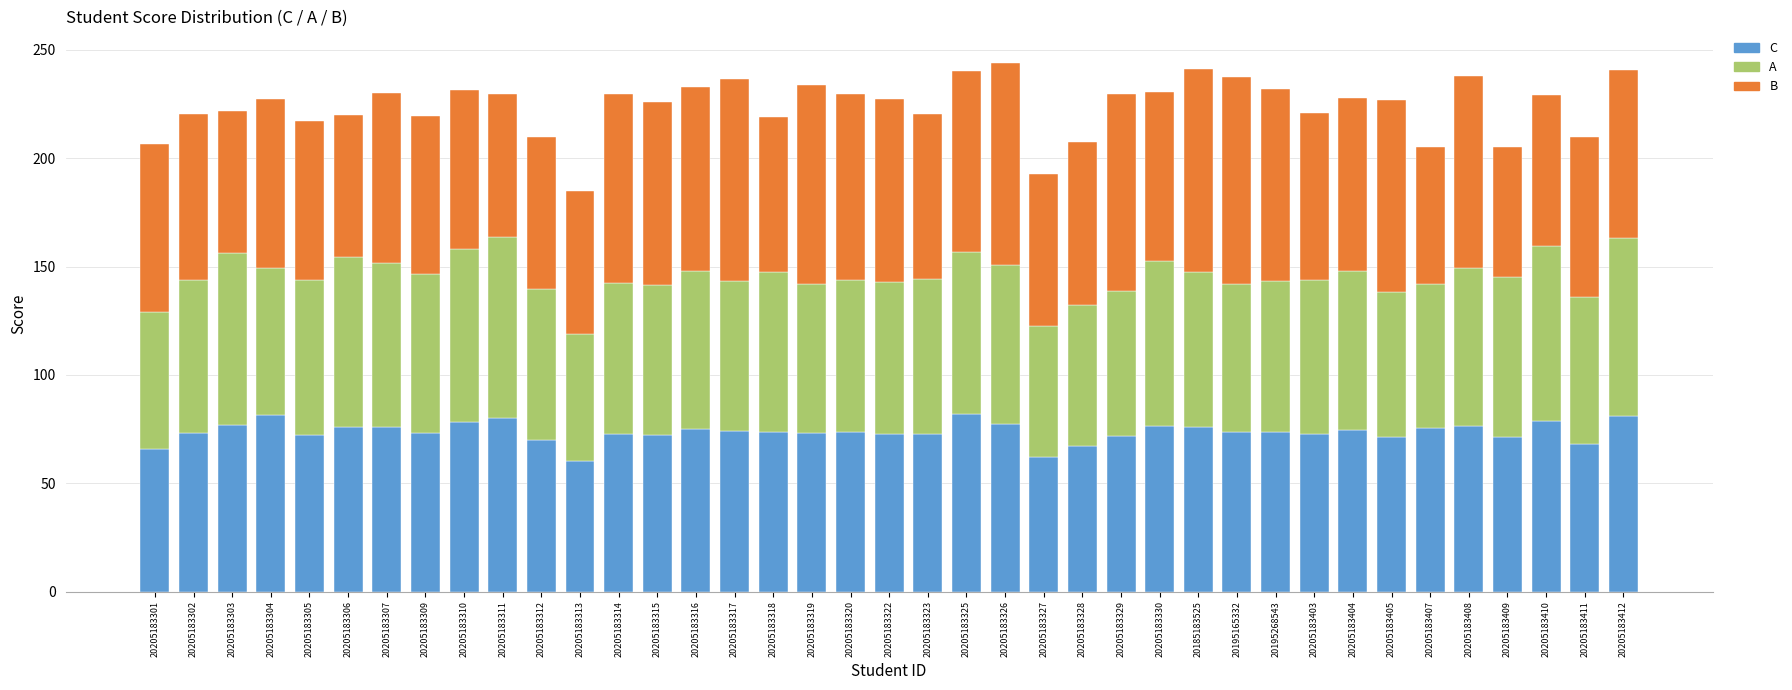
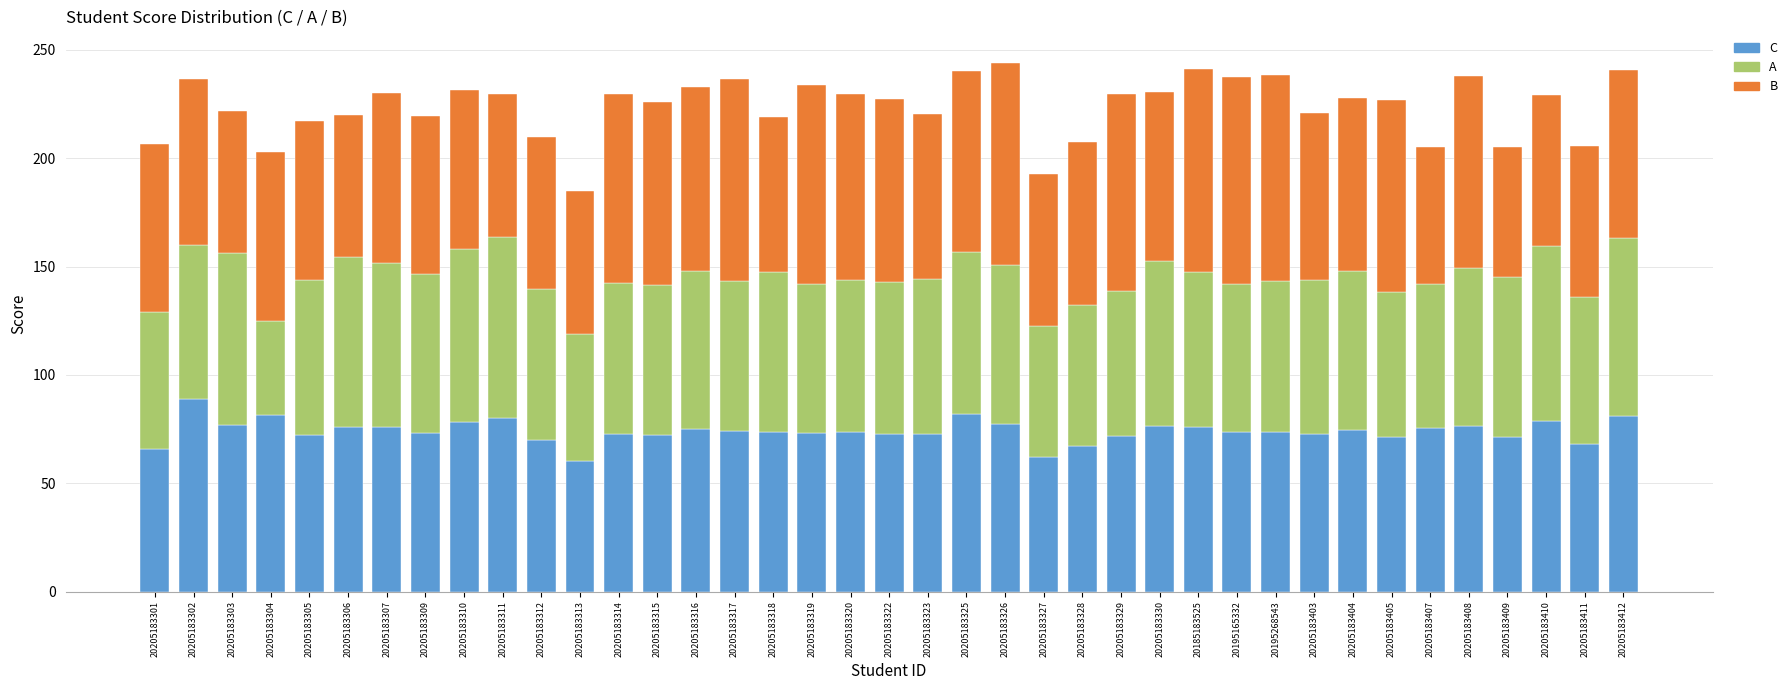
C, 20205183302: 73 -> 89
A, 20205183304: 68 -> 44
B, 20195268543: 89 -> 95
B, 20205183411: 74 -> 70
